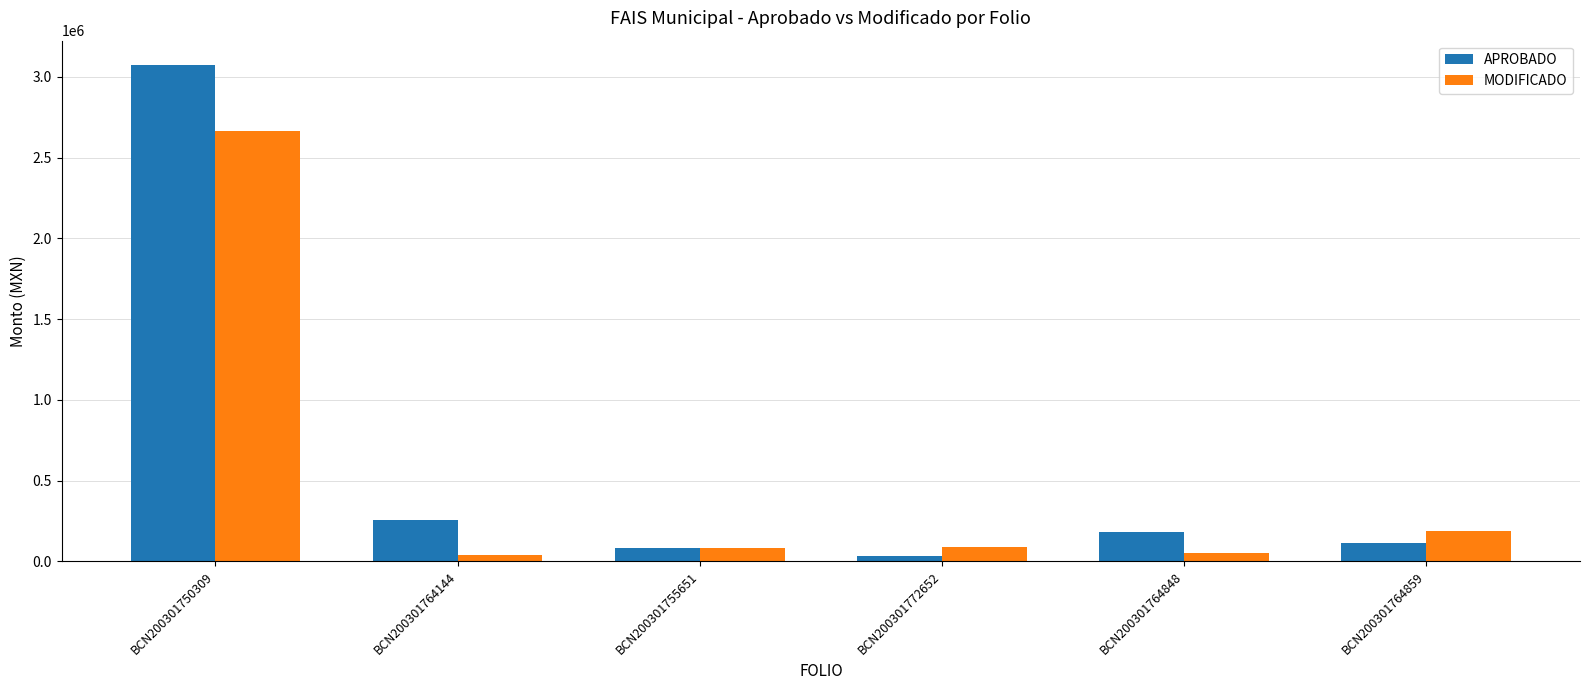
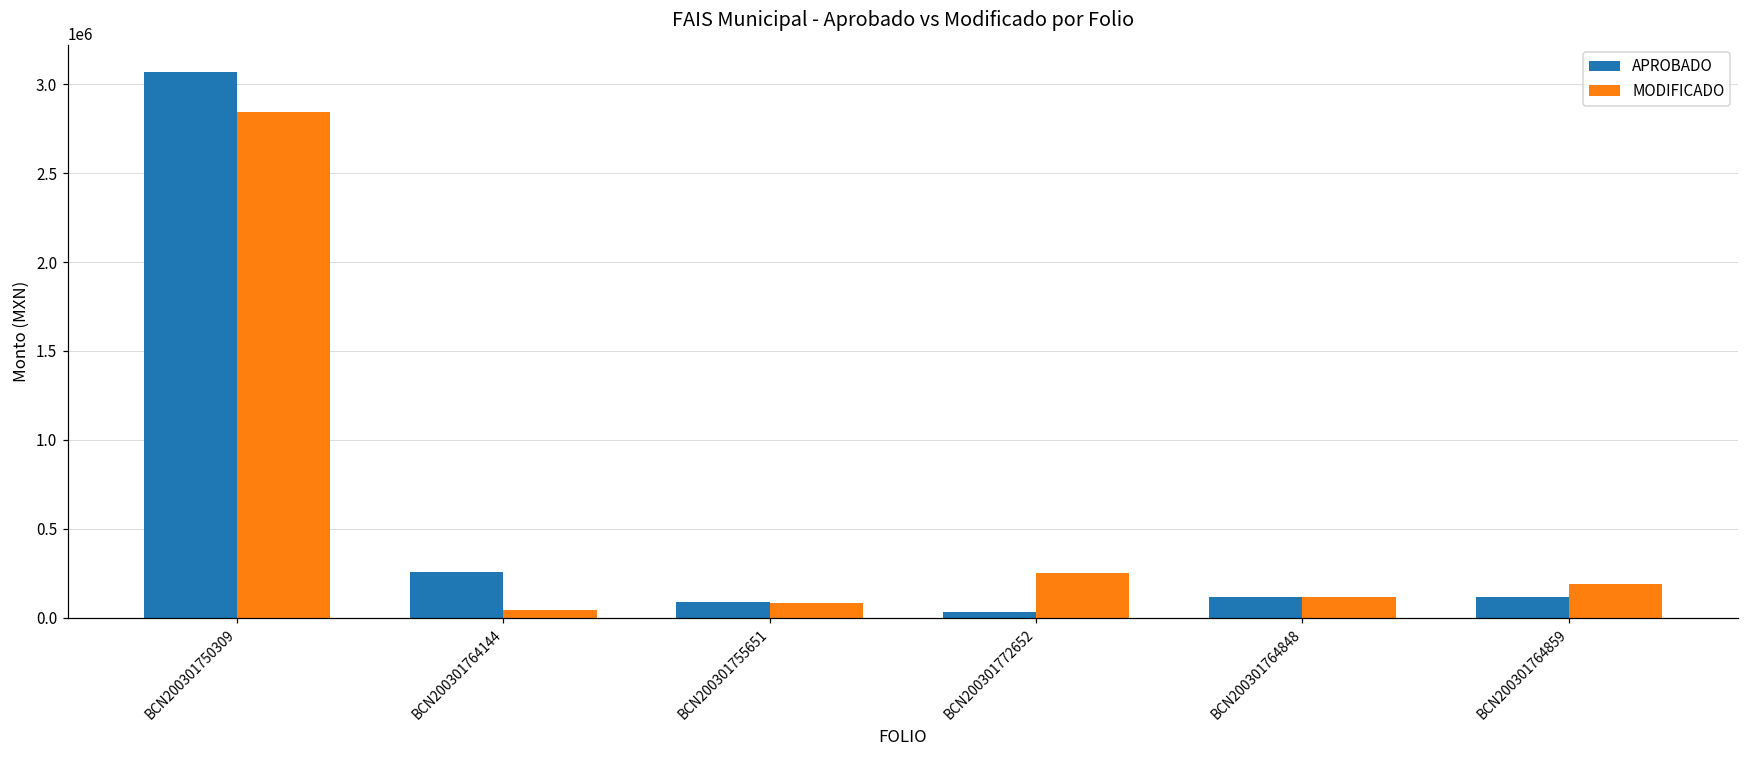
MODIFICADO, BCN200301750309: 2660000 -> 2840000
MODIFICADO, BCN200301772652: 90000 -> 250000
APROBADO, BCN200301764848: 180000 -> 120000
MODIFICADO, BCN200301764848: 50000 -> 120000
